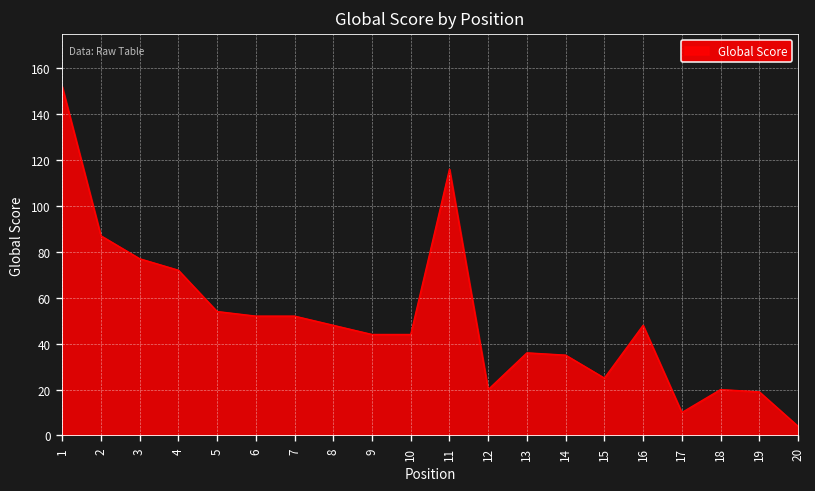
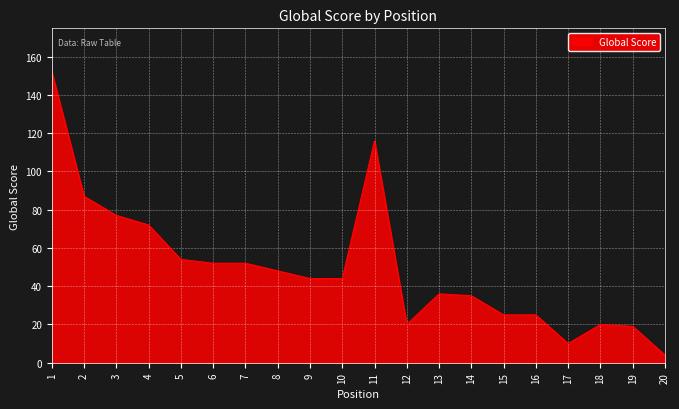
16: 48 -> 25
